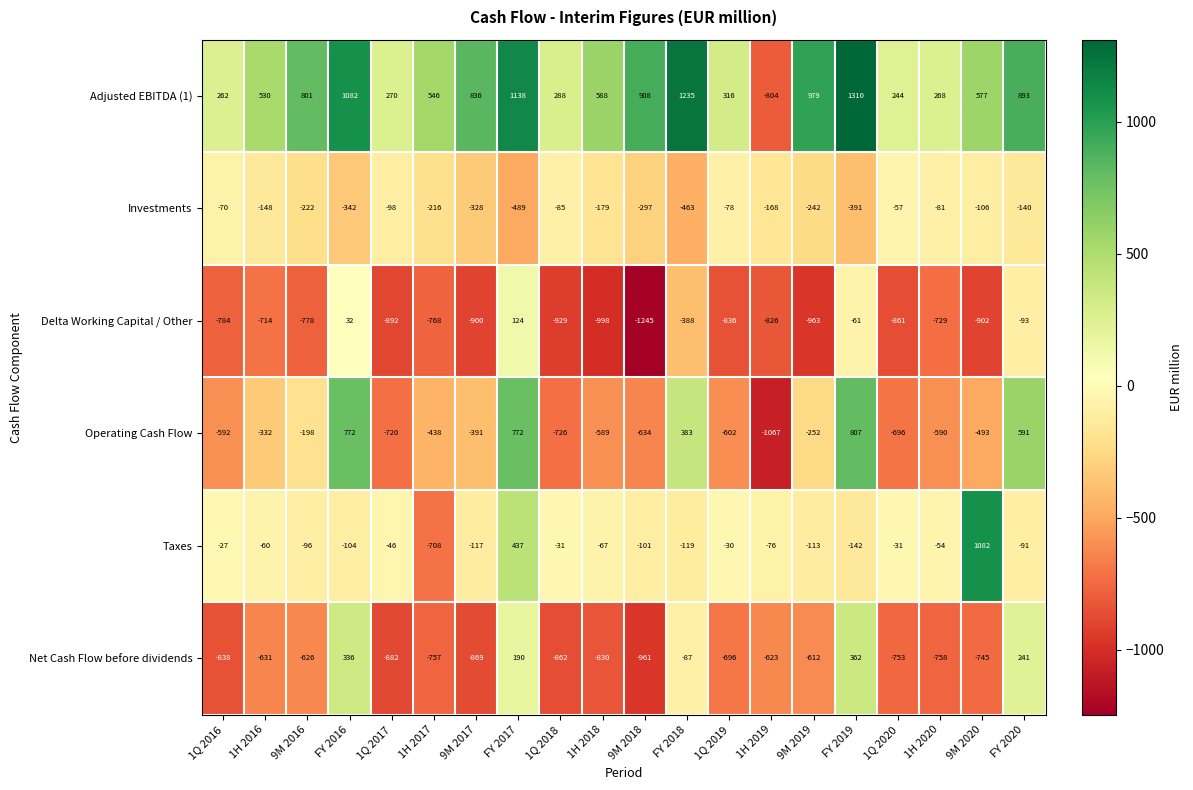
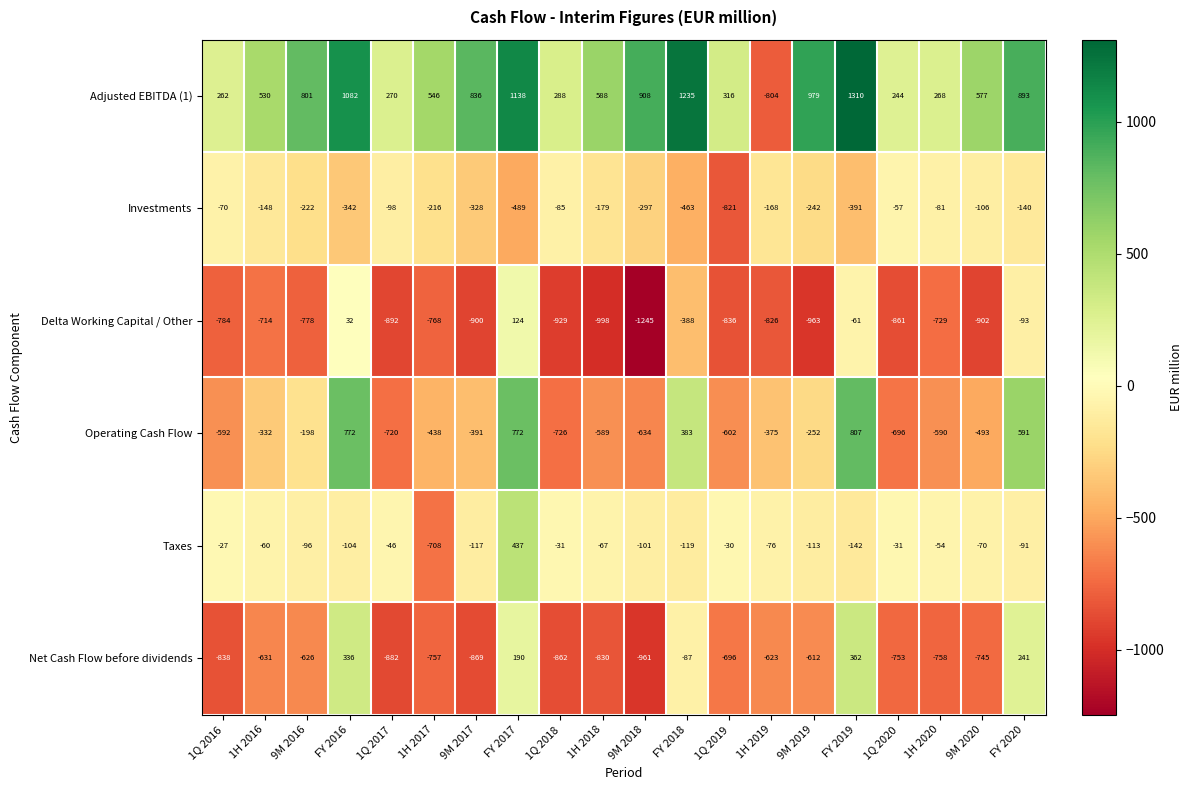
Investments, 1Q 2019: -78 -> -821
Operating Cash Flow, 1H 2019: -1067 -> -375
Taxes, 9M 2020: 1082 -> -70
